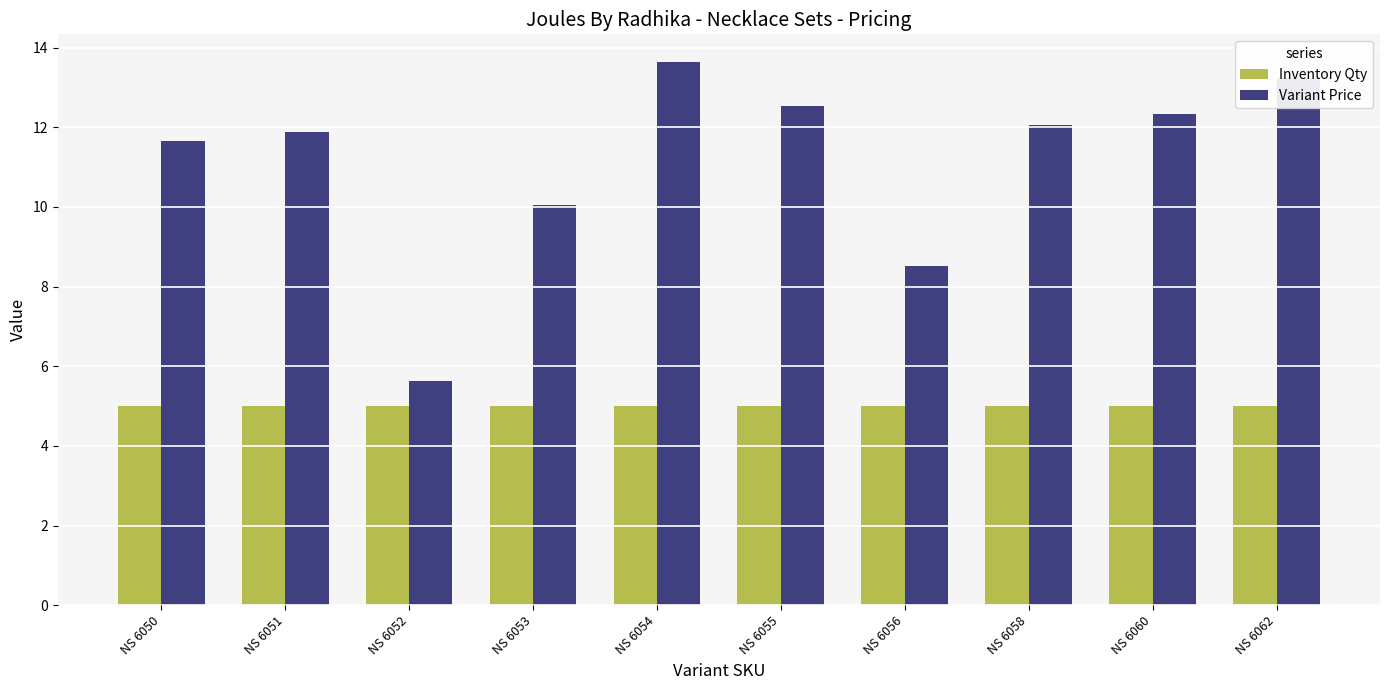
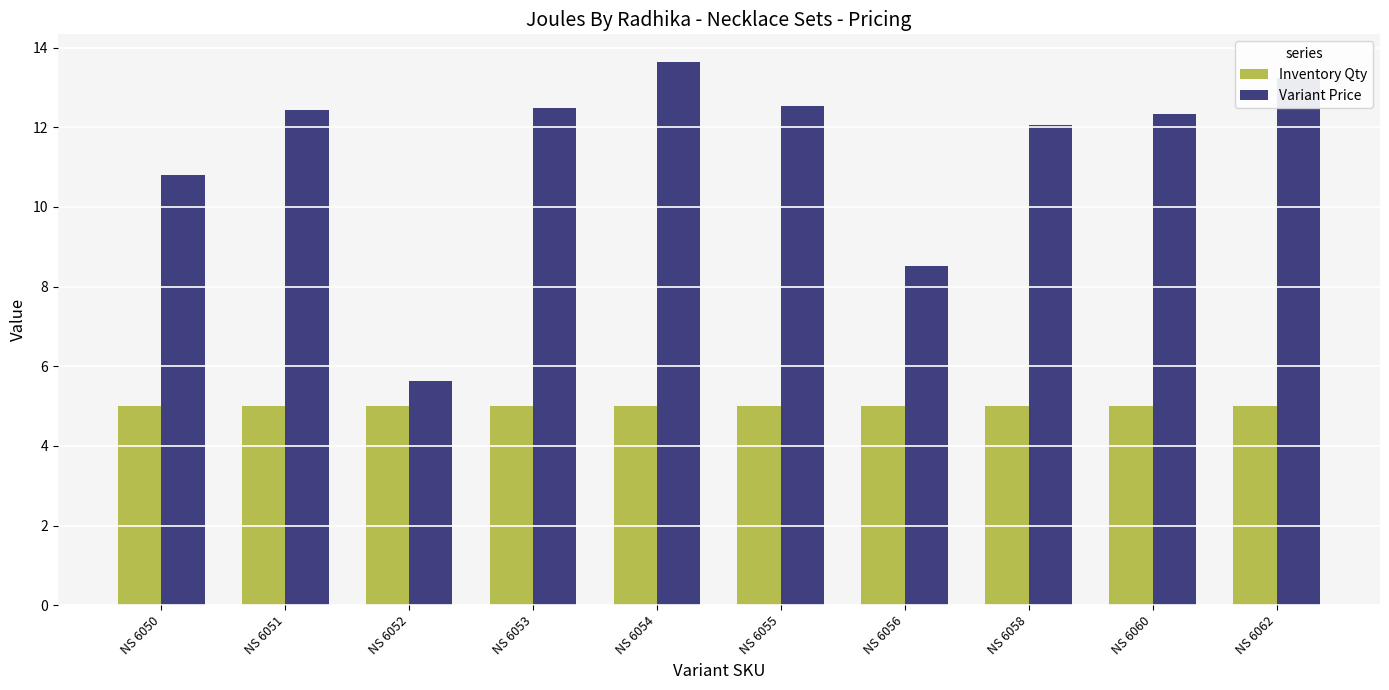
Variant Price, NS 6050: 11.7 -> 10.8
Variant Price, NS 6051: 11.9 -> 12.4
Variant Price, NS 6053: 10.1 -> 12.5
